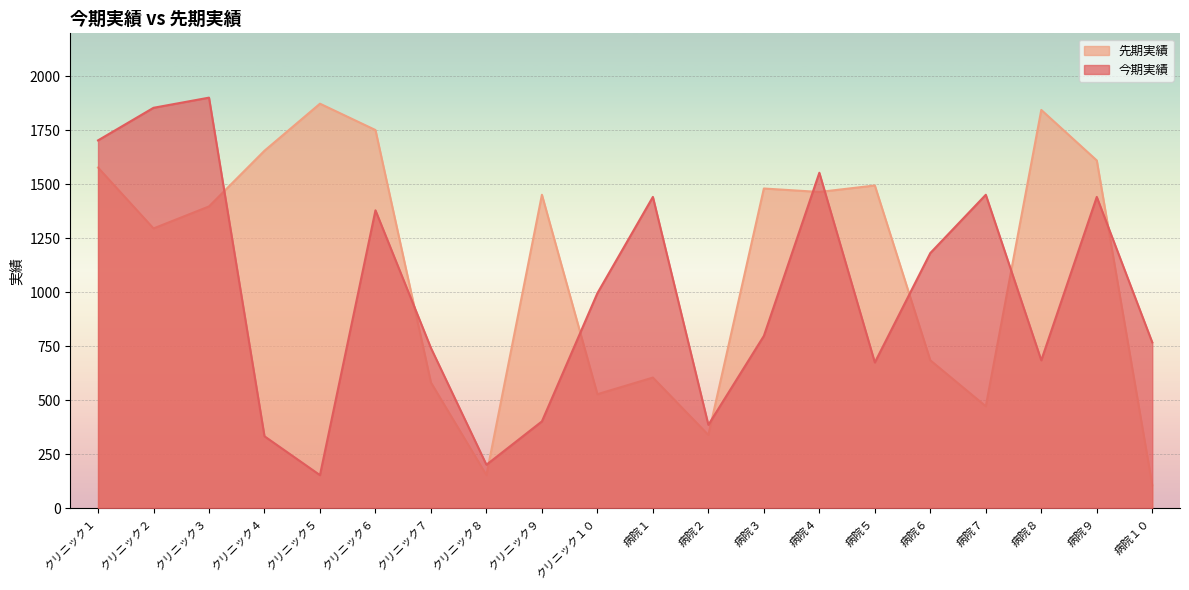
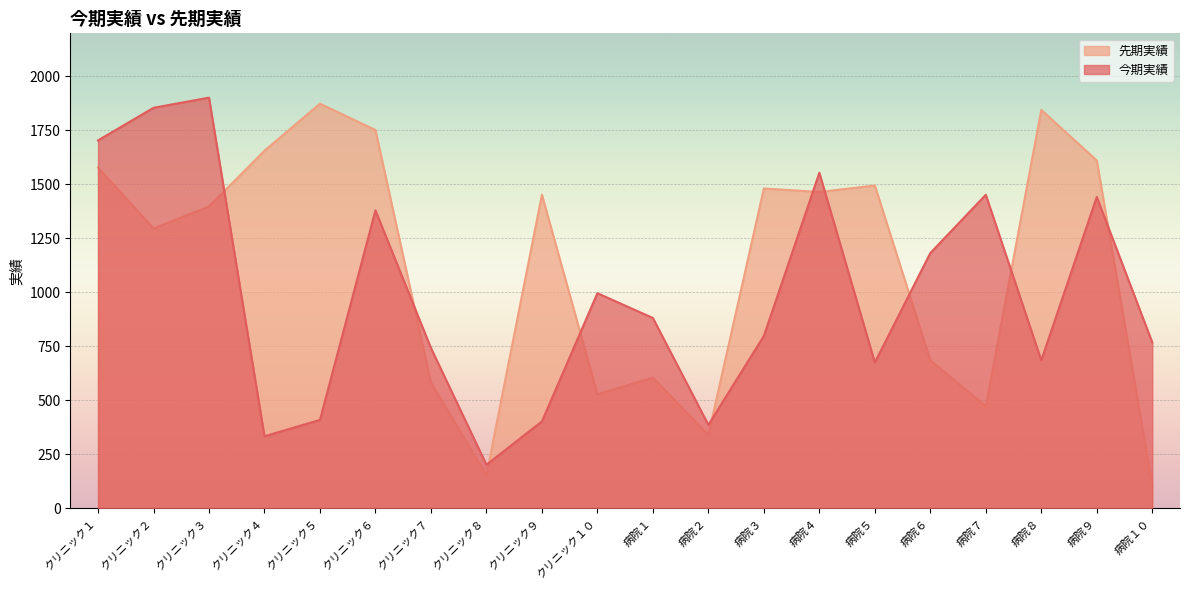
今期実績, クリニック５: 150 -> 410
今期実績, 病院１: 1440 -> 880
